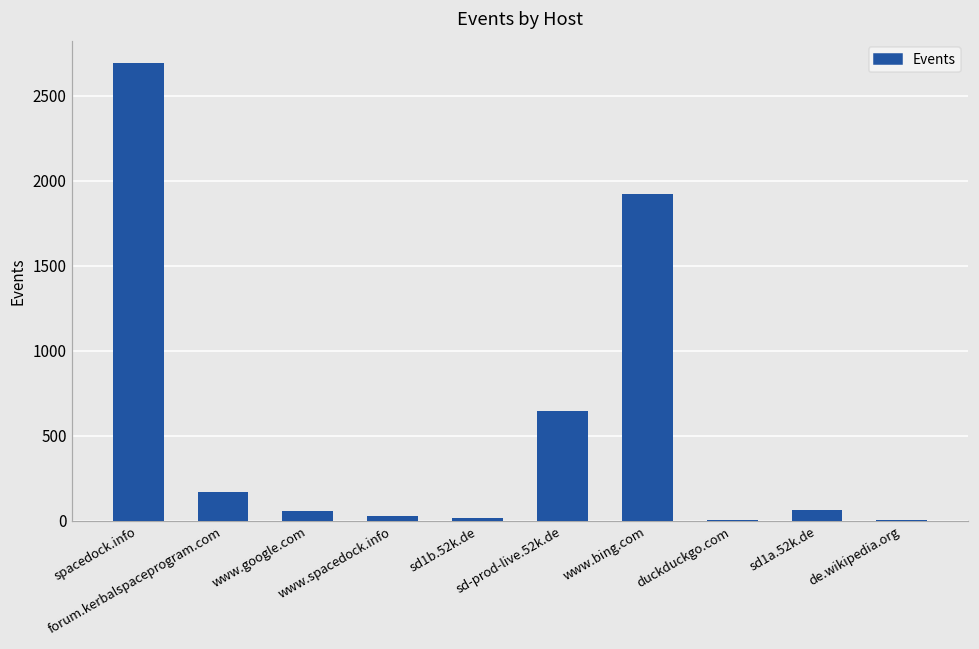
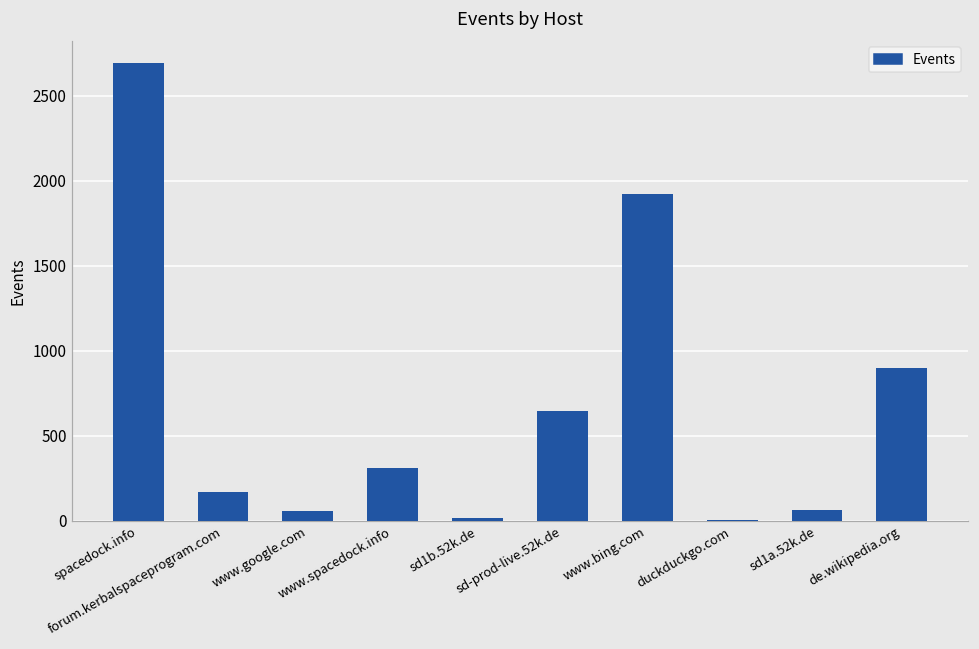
www.spacedock.info: 30 -> 310
de.wikipedia.org: 0 -> 900
